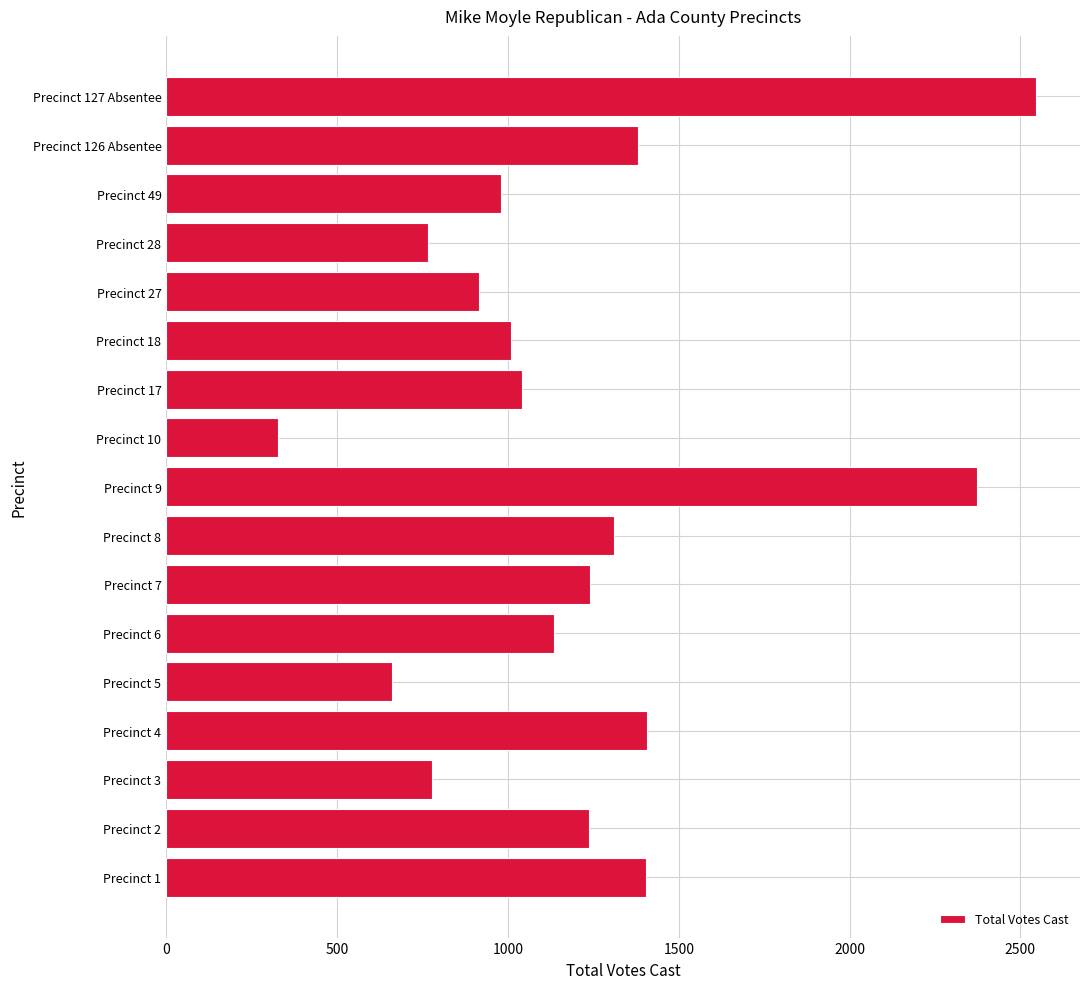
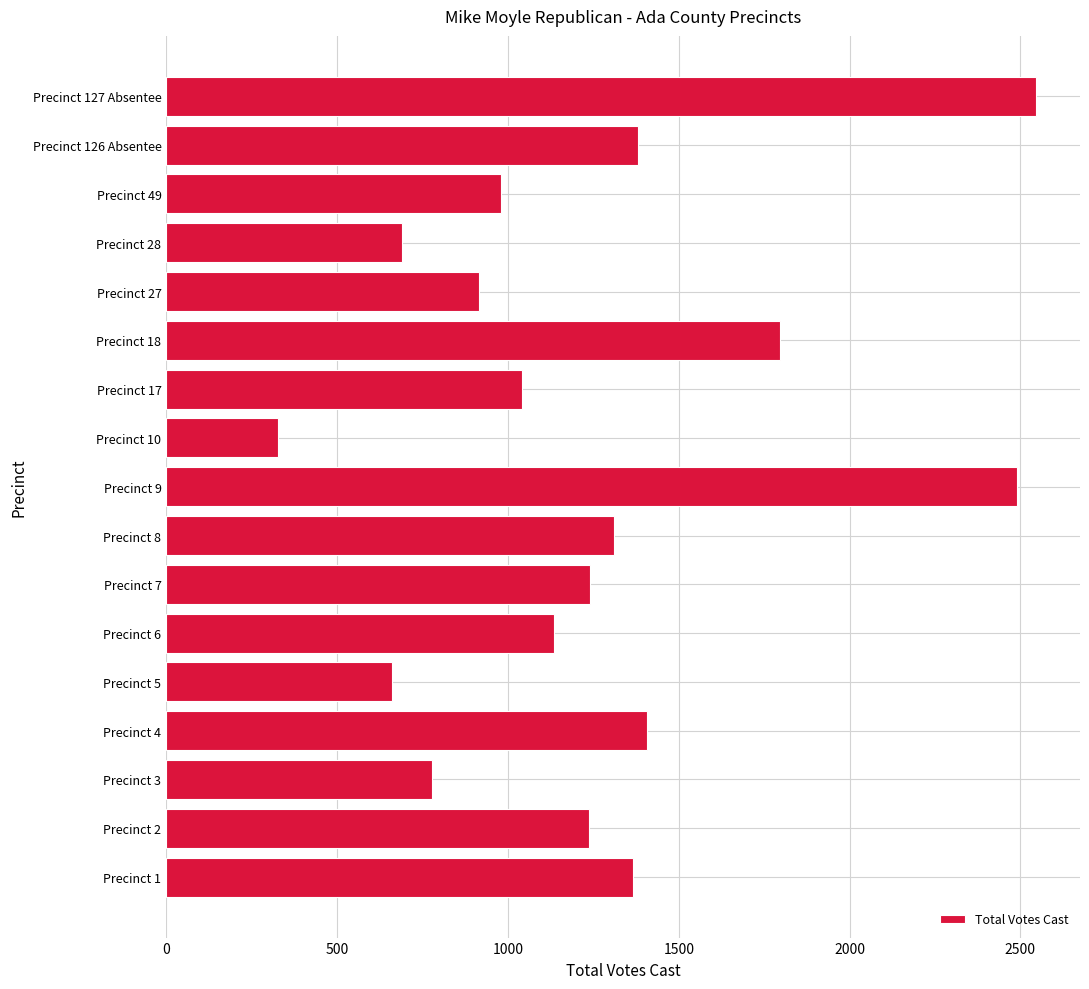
Precinct 28: 770 -> 690
Precinct 18: 1010 -> 1800
Precinct 9: 2370 -> 2490
Precinct 1: 1410 -> 1370
